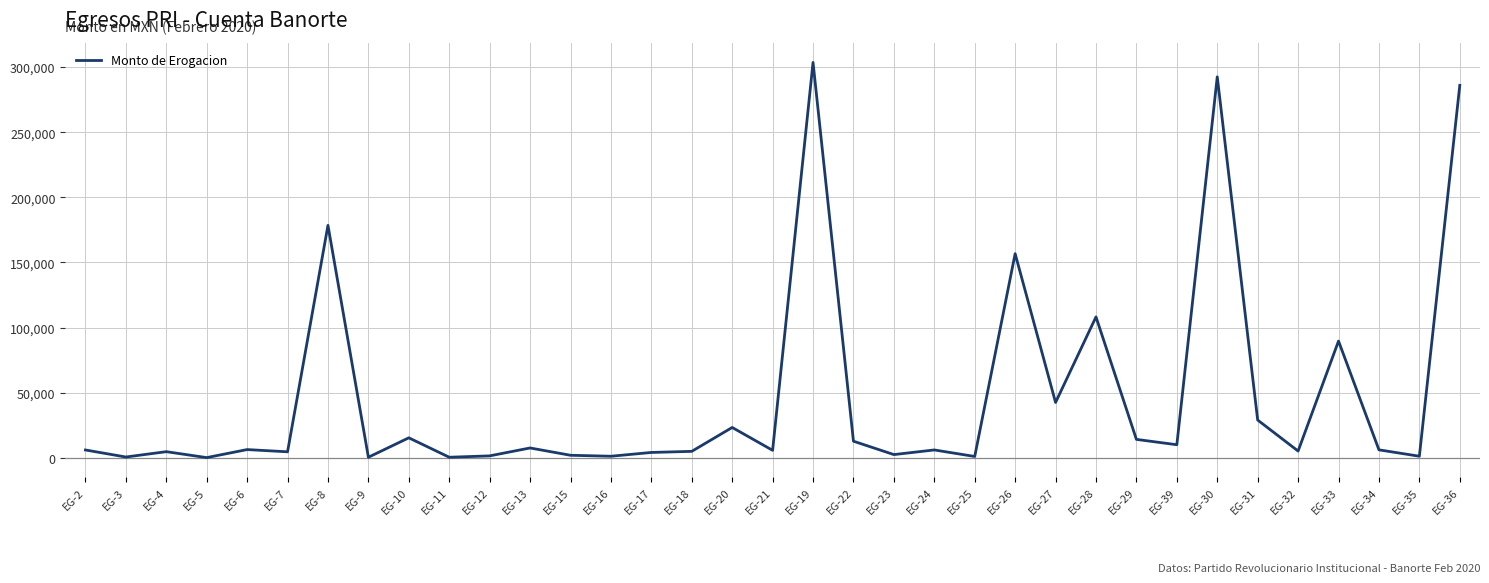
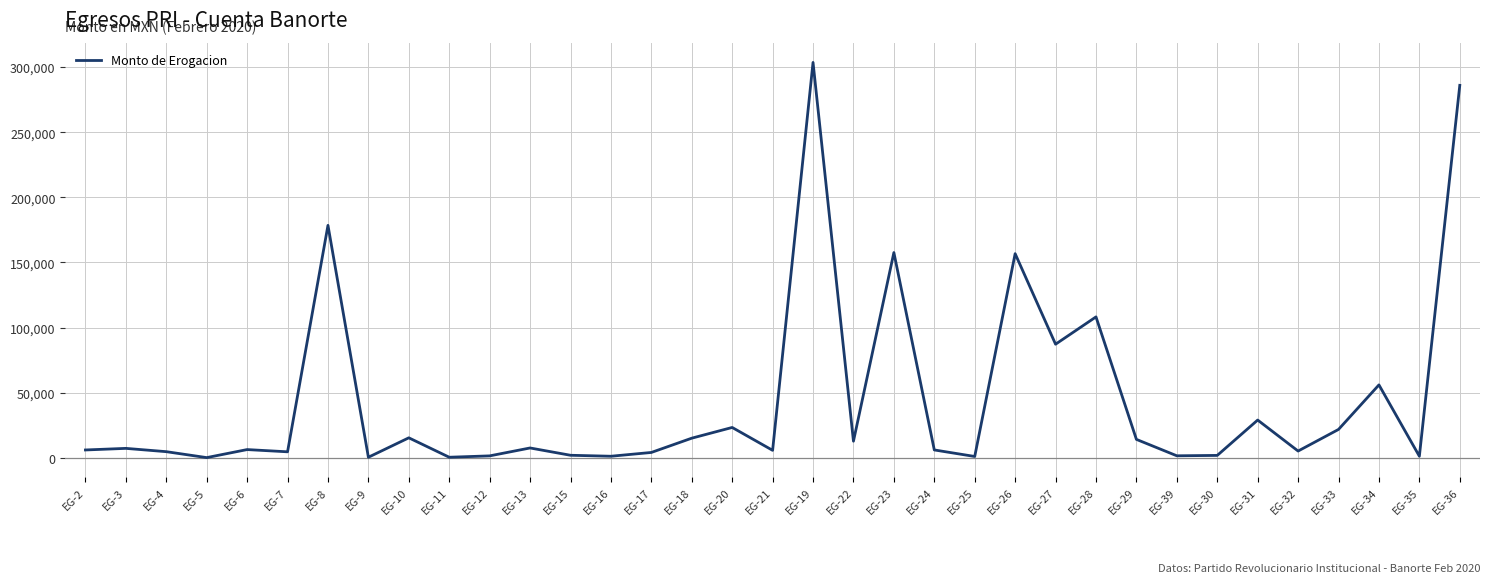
EG-3: 1,000 -> 7,000
EG-18: 5,000 -> 15,000
EG-23: 2,000 -> 158,000
EG-27: 42,000 -> 87,000
EG-39: 10,000 -> 2,000
EG-30: 292,000 -> 2,000
EG-33: 90,000 -> 22,000
EG-34: 6,000 -> 56,000
